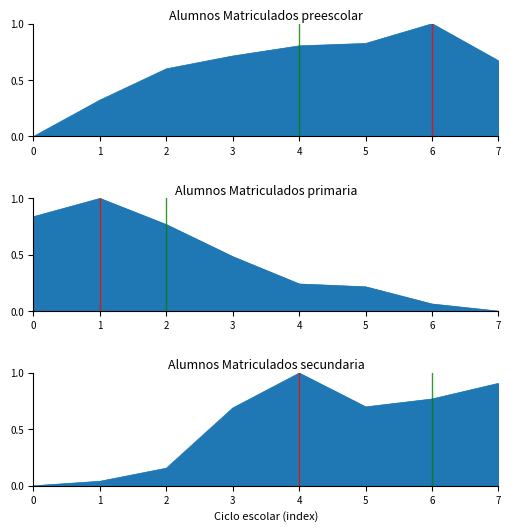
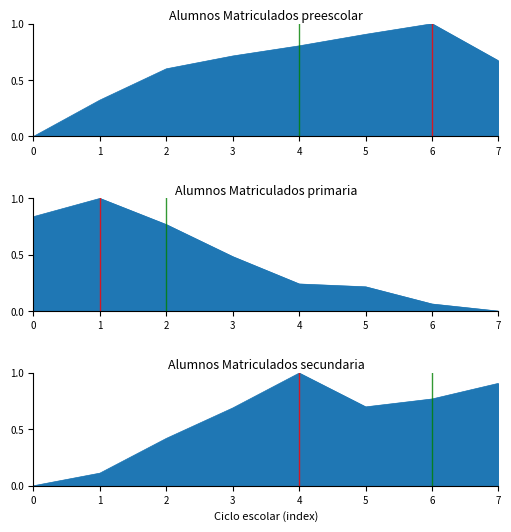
Alumnos Matriculados preescolar, 5: 0.83 -> 0.91
Alumnos Matriculados secundaria, 1: 0.04 -> 0.11
Alumnos Matriculados secundaria, 2: 0.16 -> 0.42
